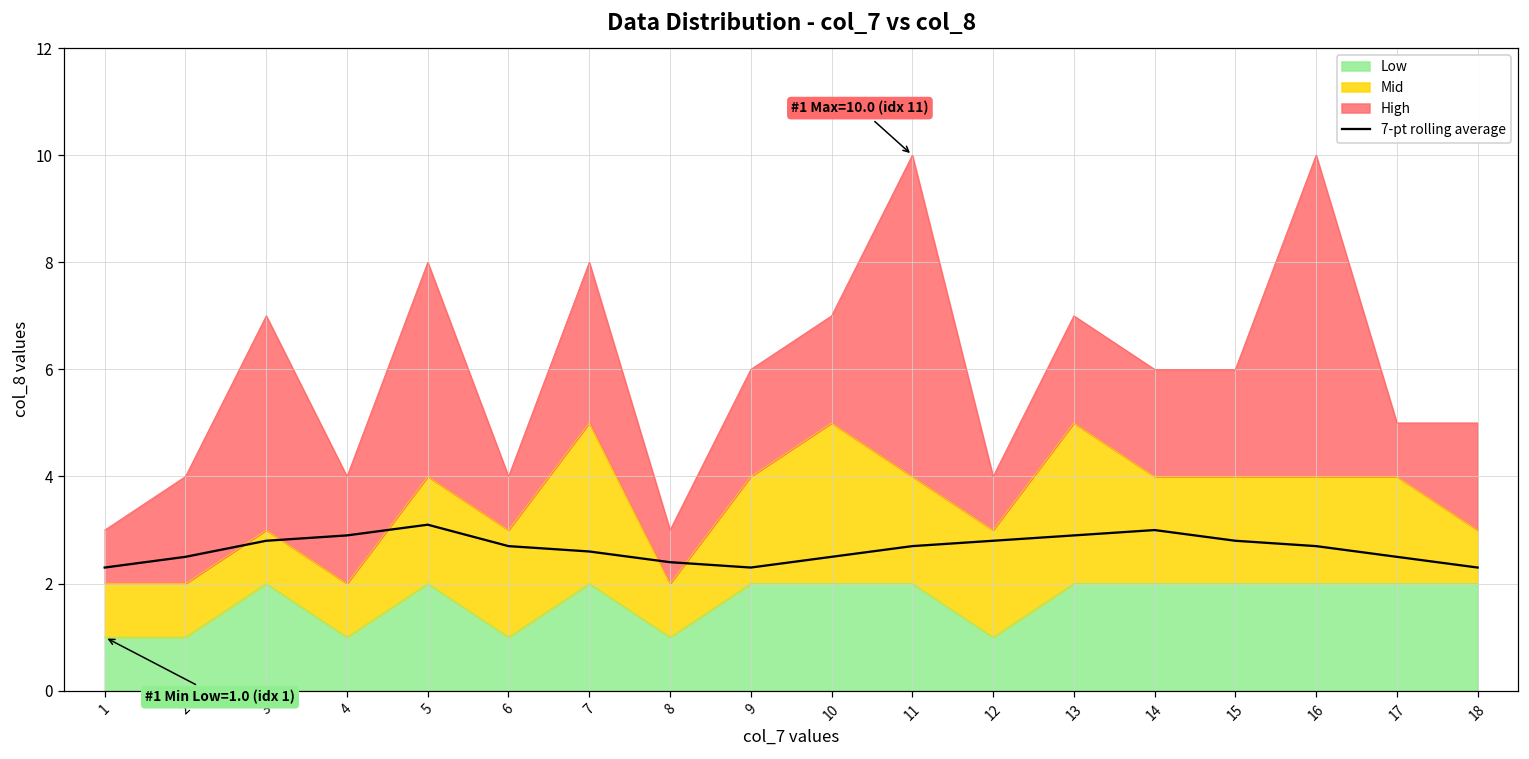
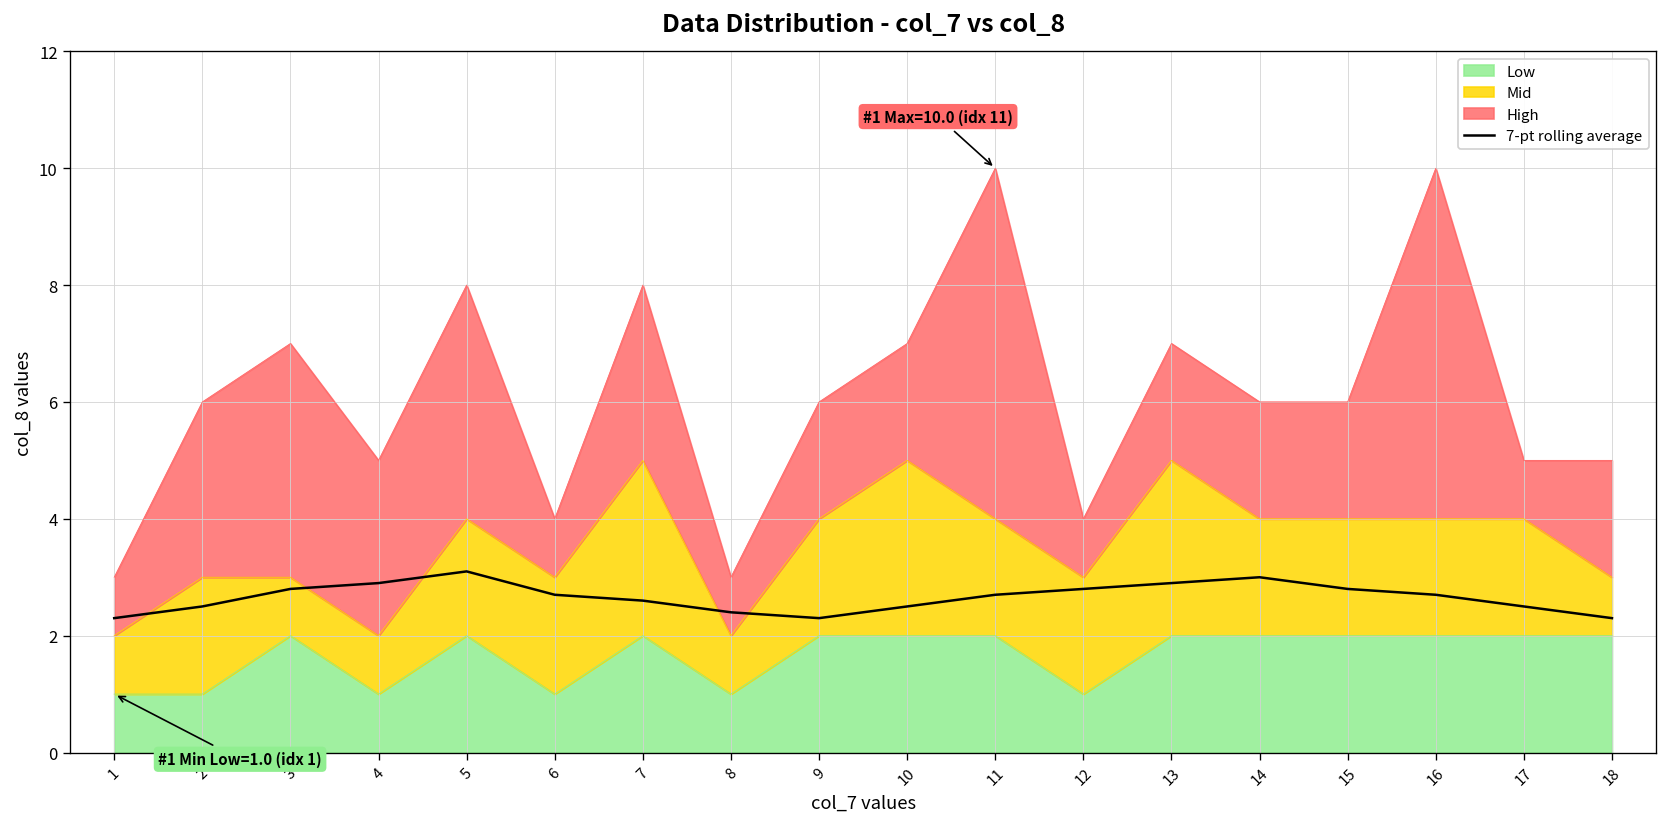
Mid, 2: 1 -> 2
High, 2: 2 -> 3
High, 4: 2 -> 3
